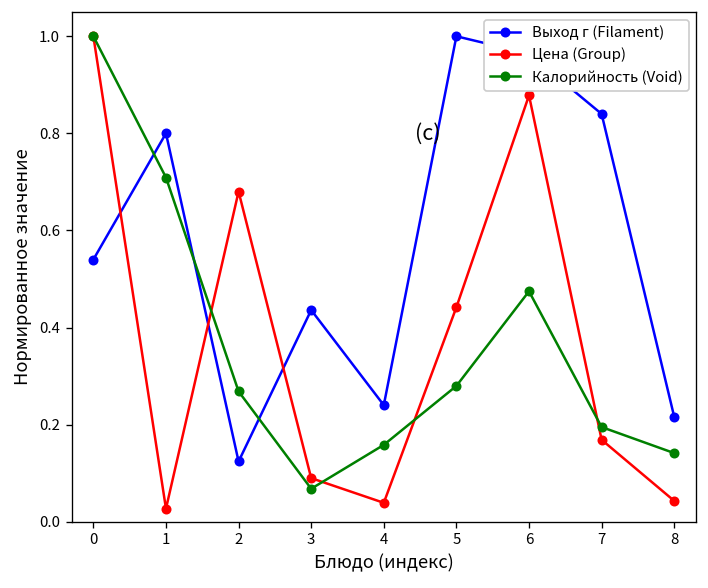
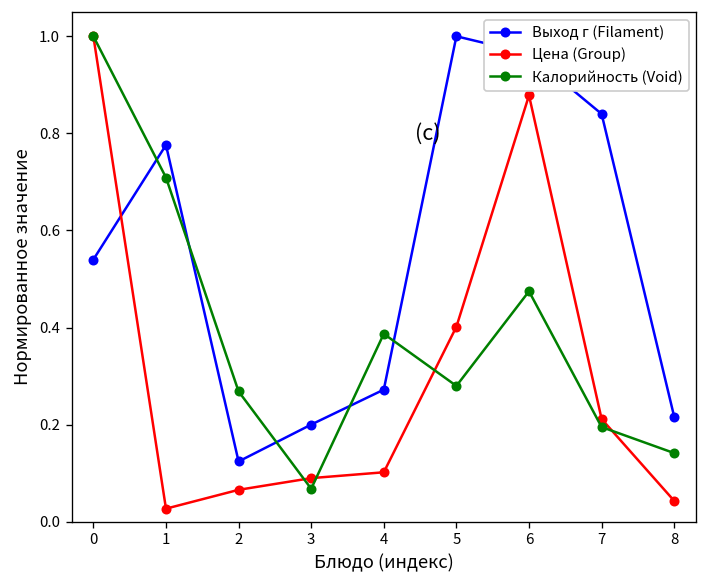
Выход г (Filament), 1: 0.80 -> 0.78
Цена (Group), 2: 0.68 -> 0.07
Выход г (Filament), 3: 0.44 -> 0.20
Выход г (Filament), 4: 0.24 -> 0.27
Цена (Group), 4: 0.04 -> 0.10
Калорийность (Void), 4: 0.16 -> 0.39
Цена (Group), 5: 0.44 -> 0.40
Цена (Group), 7: 0.17 -> 0.21
